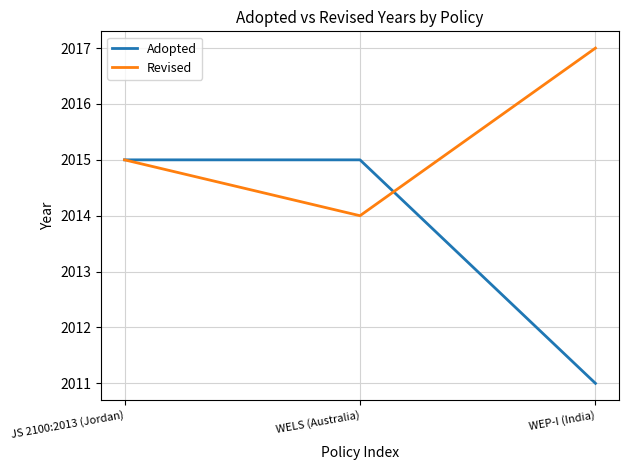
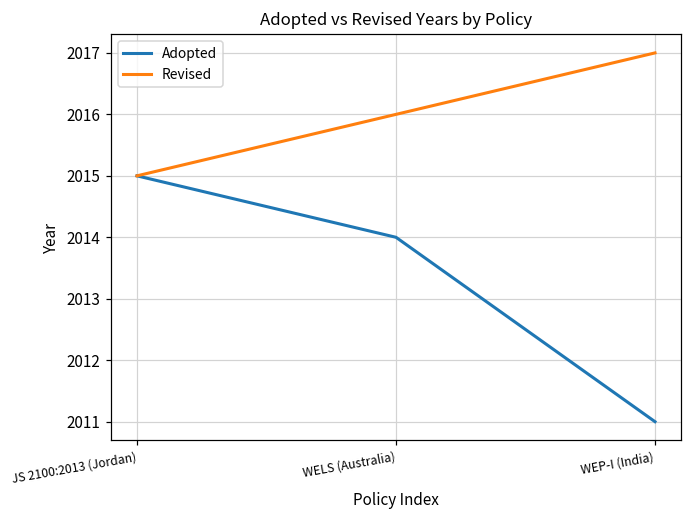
Adopted, WELS (Australia): 2015 -> 2014
Revised, WELS (Australia): 2014 -> 2016
